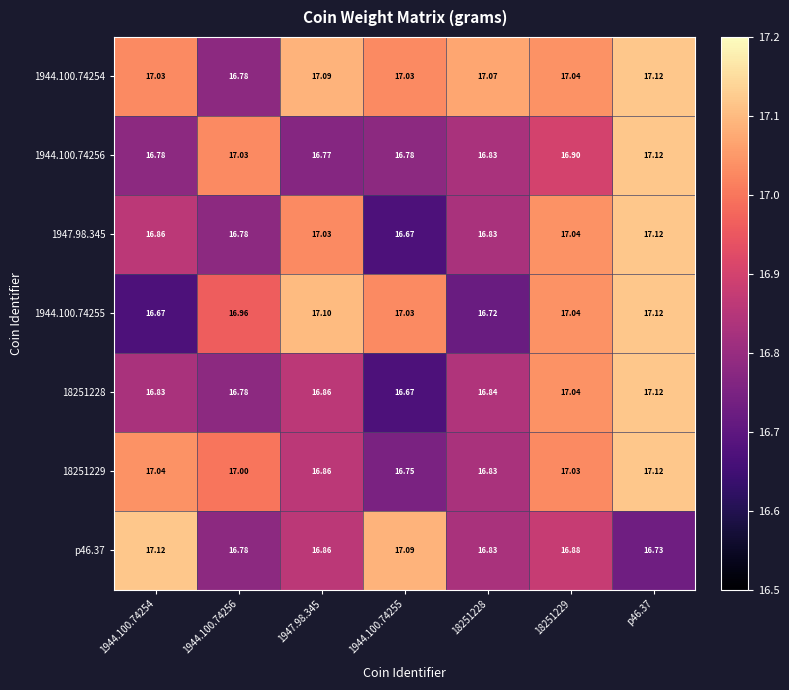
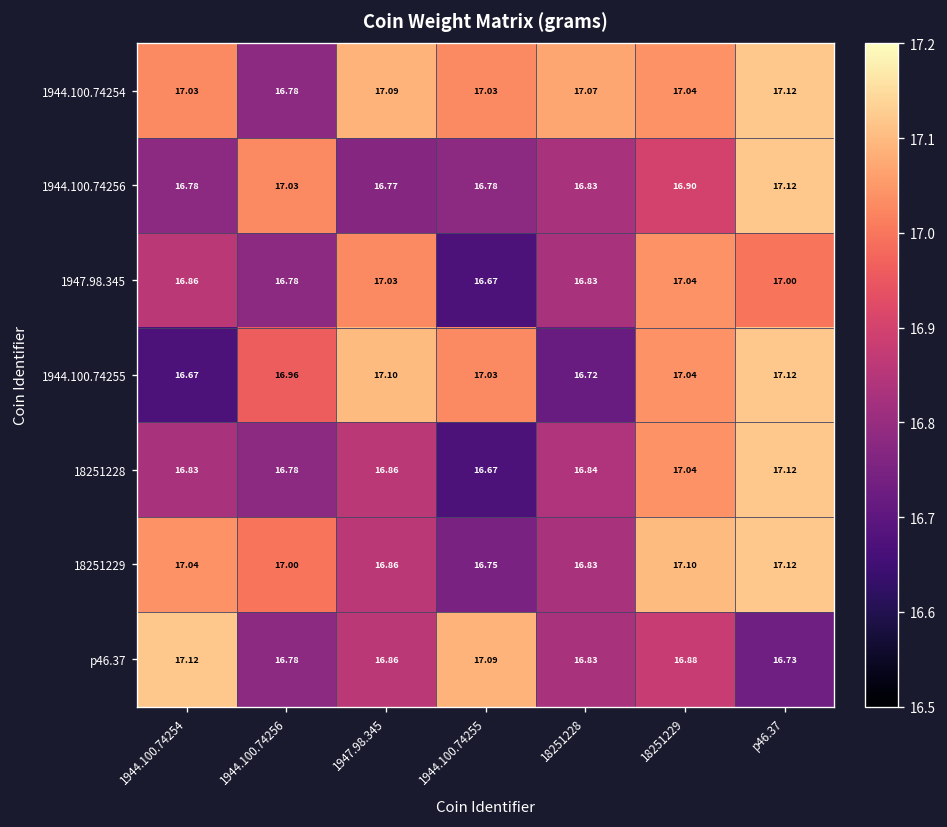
1947.98.345, p46.37: 17.12 -> 17.00
18251229, 18251229: 17.03 -> 17.10
